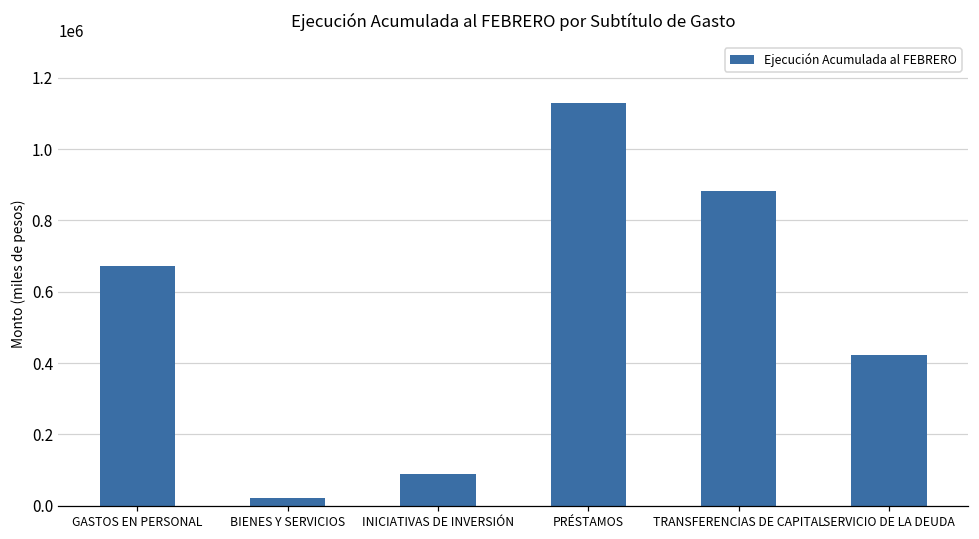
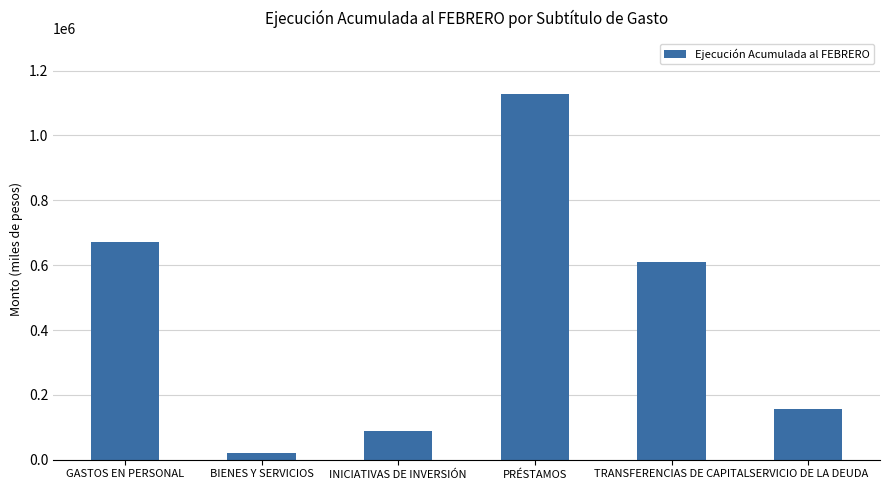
TRANSFERENCIAS DE CAPITAL: 880000 -> 610000
SERVICIO DE LA DEUDA: 420000 -> 160000
